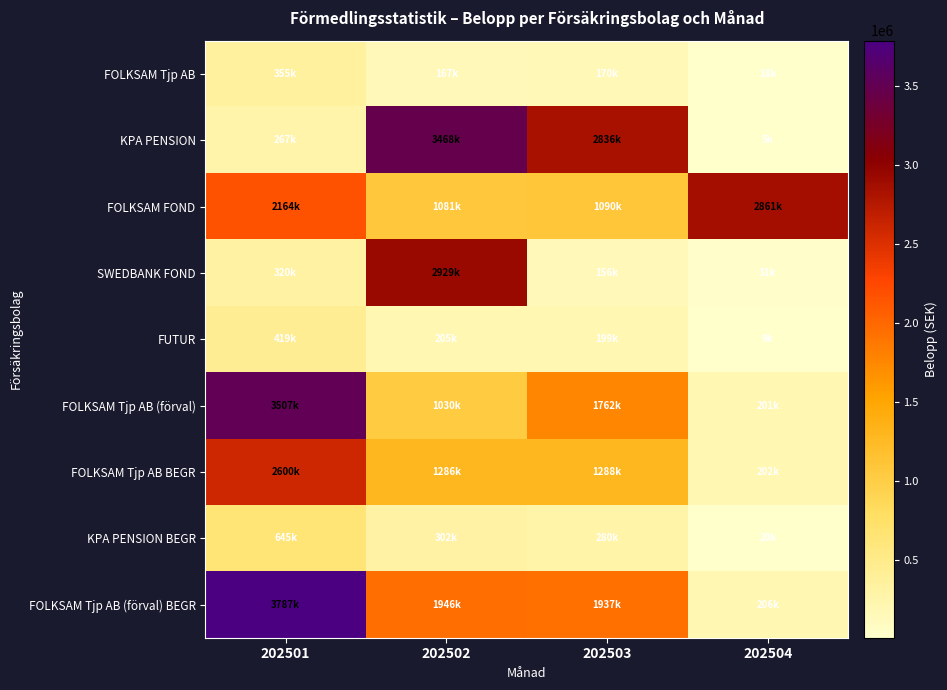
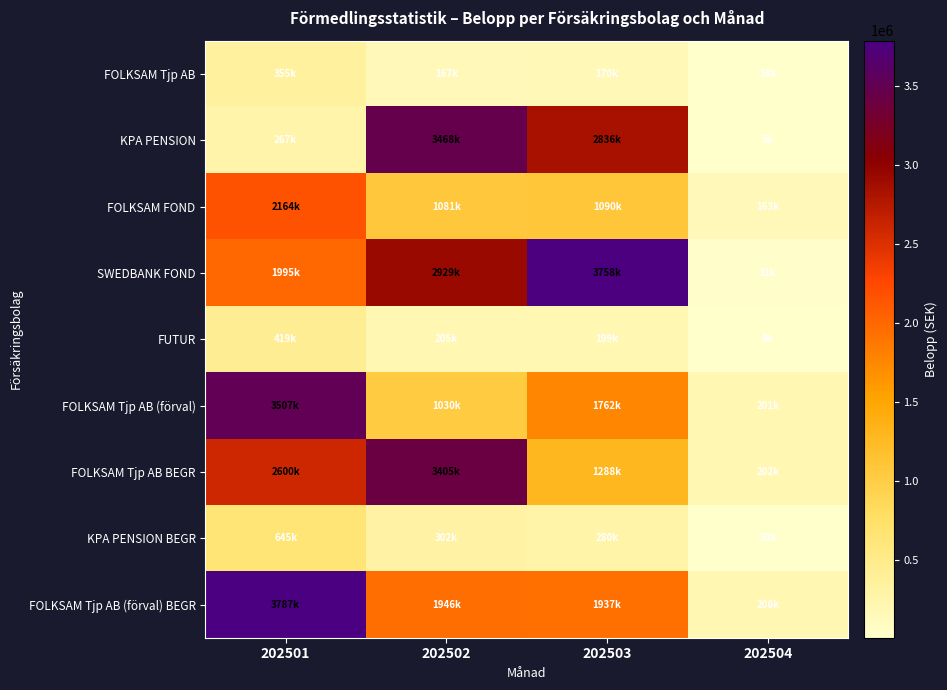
FOLKSAM FOND, 202504: 2861k -> 163k
SWEDBANK FOND, 202501: 320k -> 1995k
SWEDBANK FOND, 202503: 156k -> 3758k
FOLKSAM Tjp AB BEGR, 202502: 1286k -> 3405k
